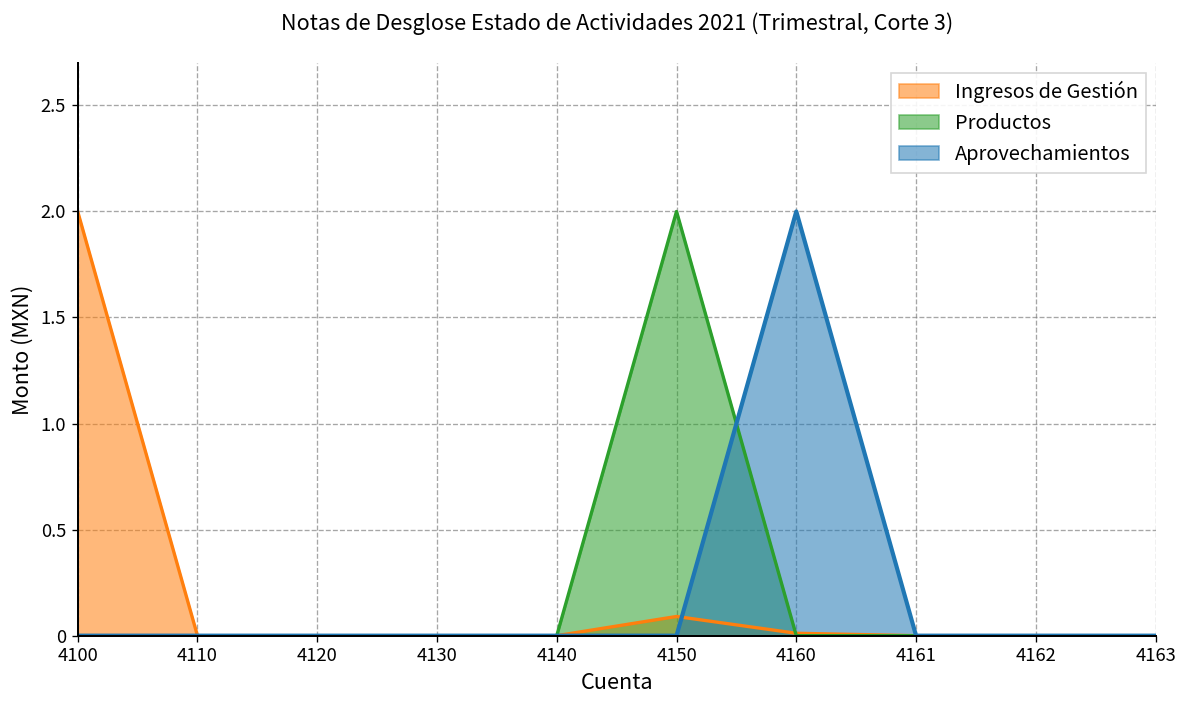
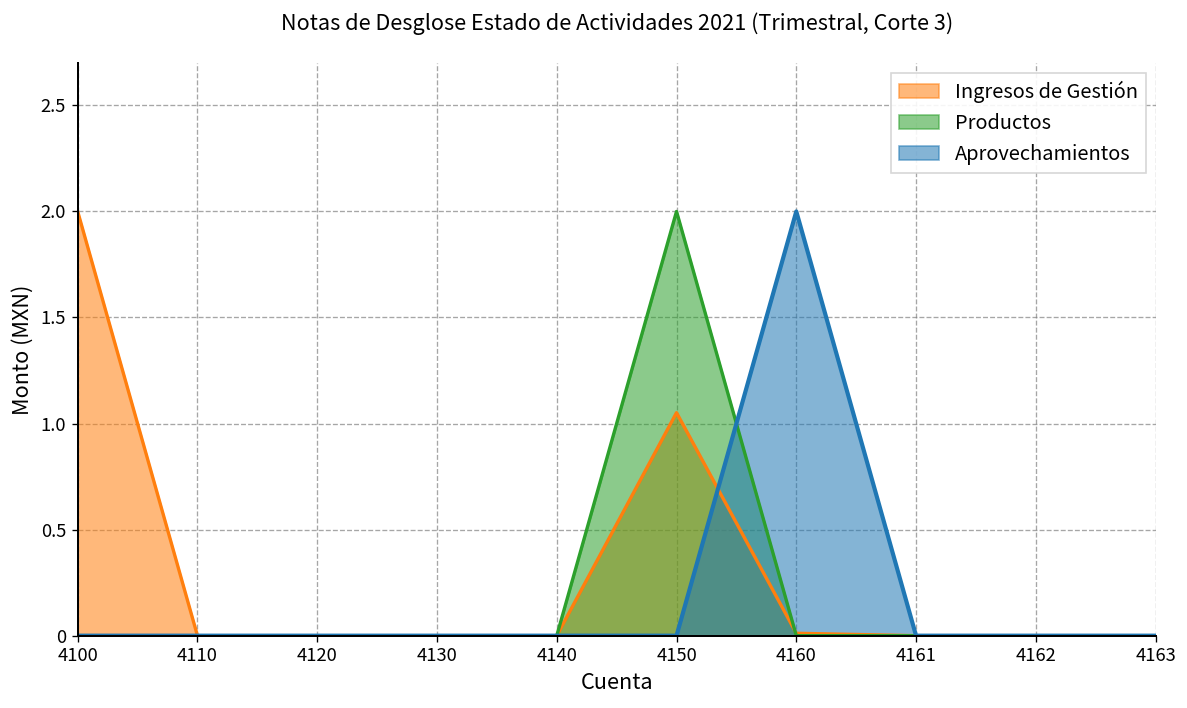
Ingresos de Gestión, 4150: 0.09 -> 1.05
